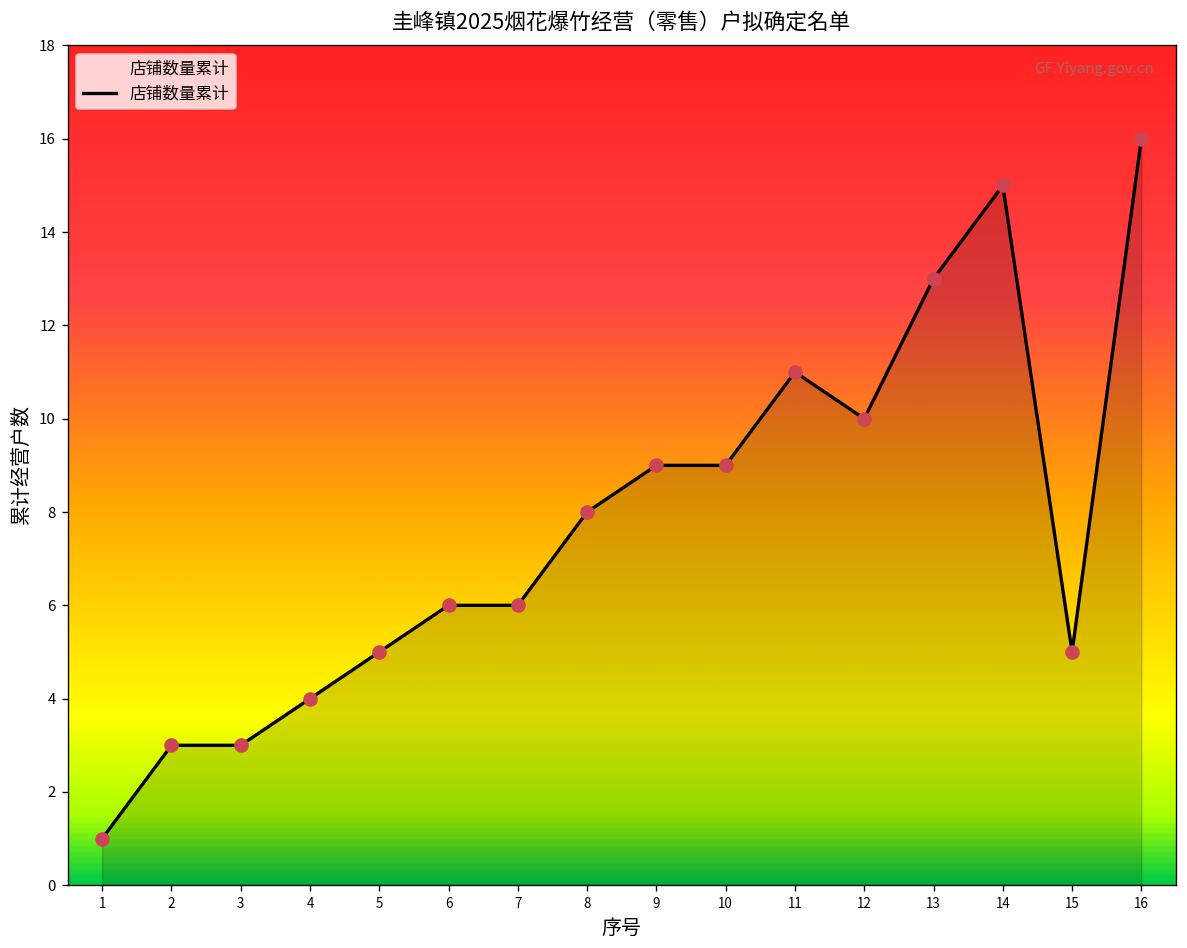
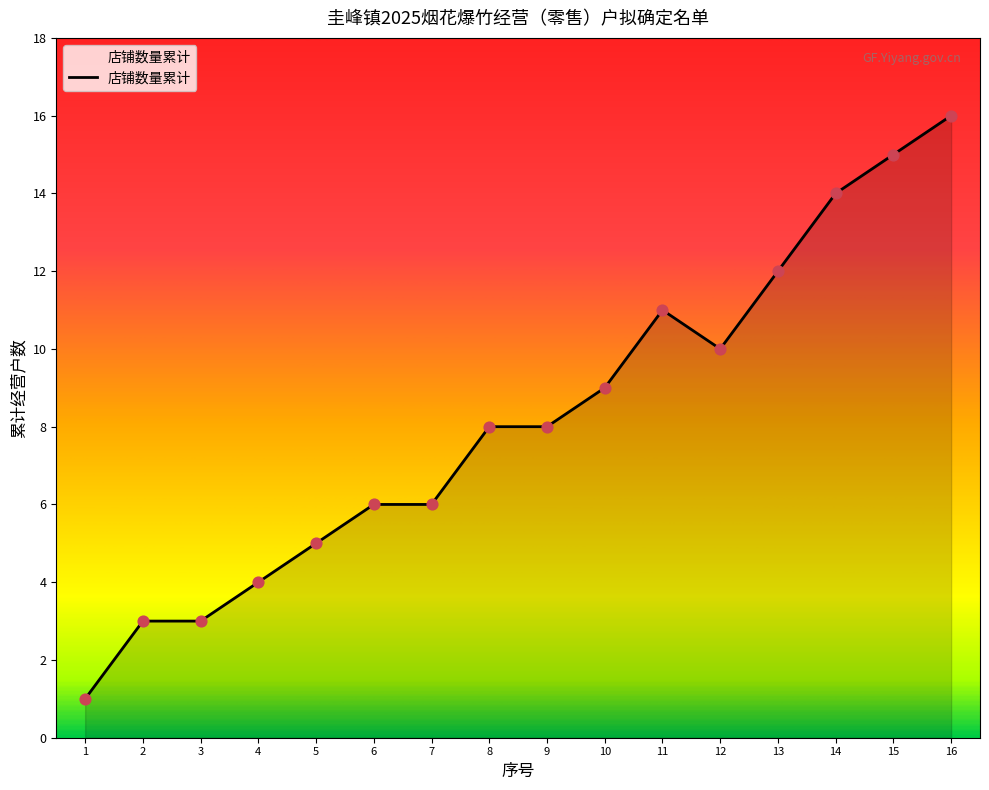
9: 9 -> 8
13: 13 -> 12
14: 15 -> 14
15: 5 -> 15
